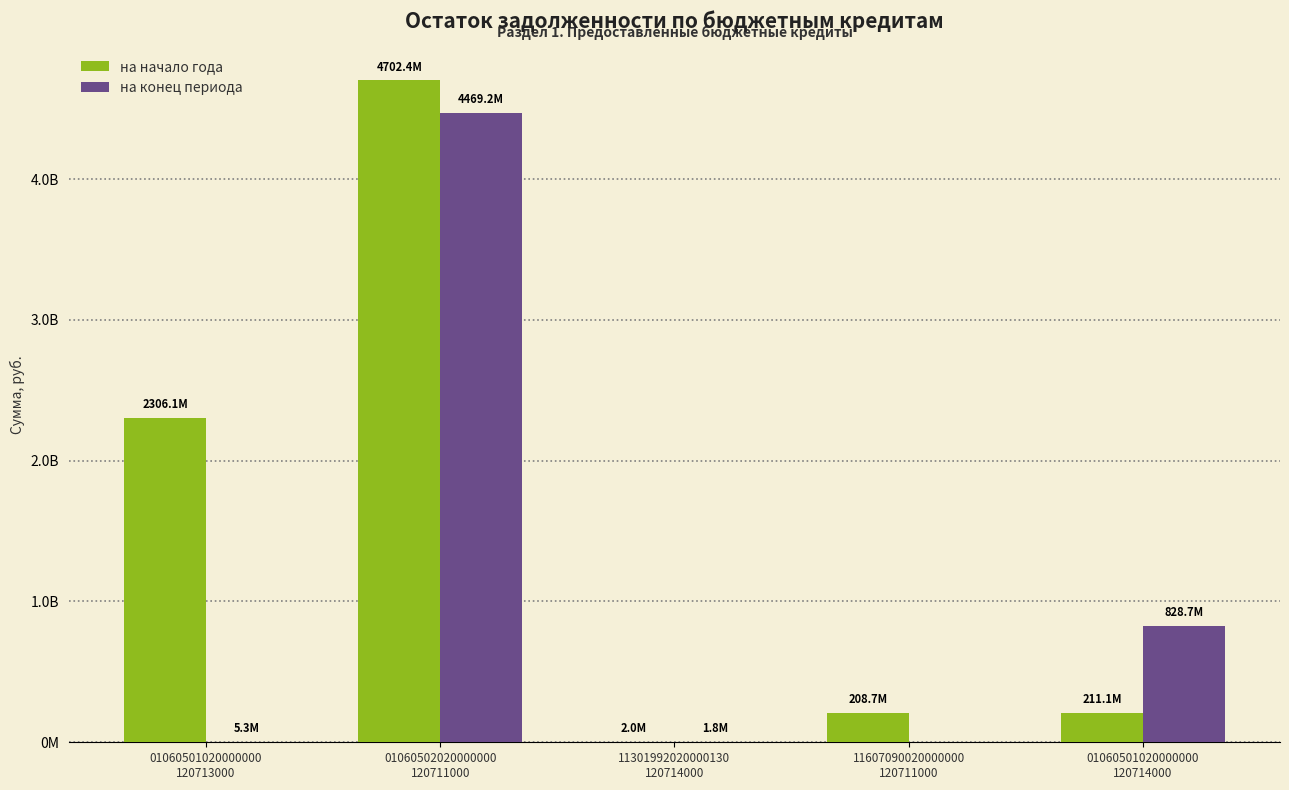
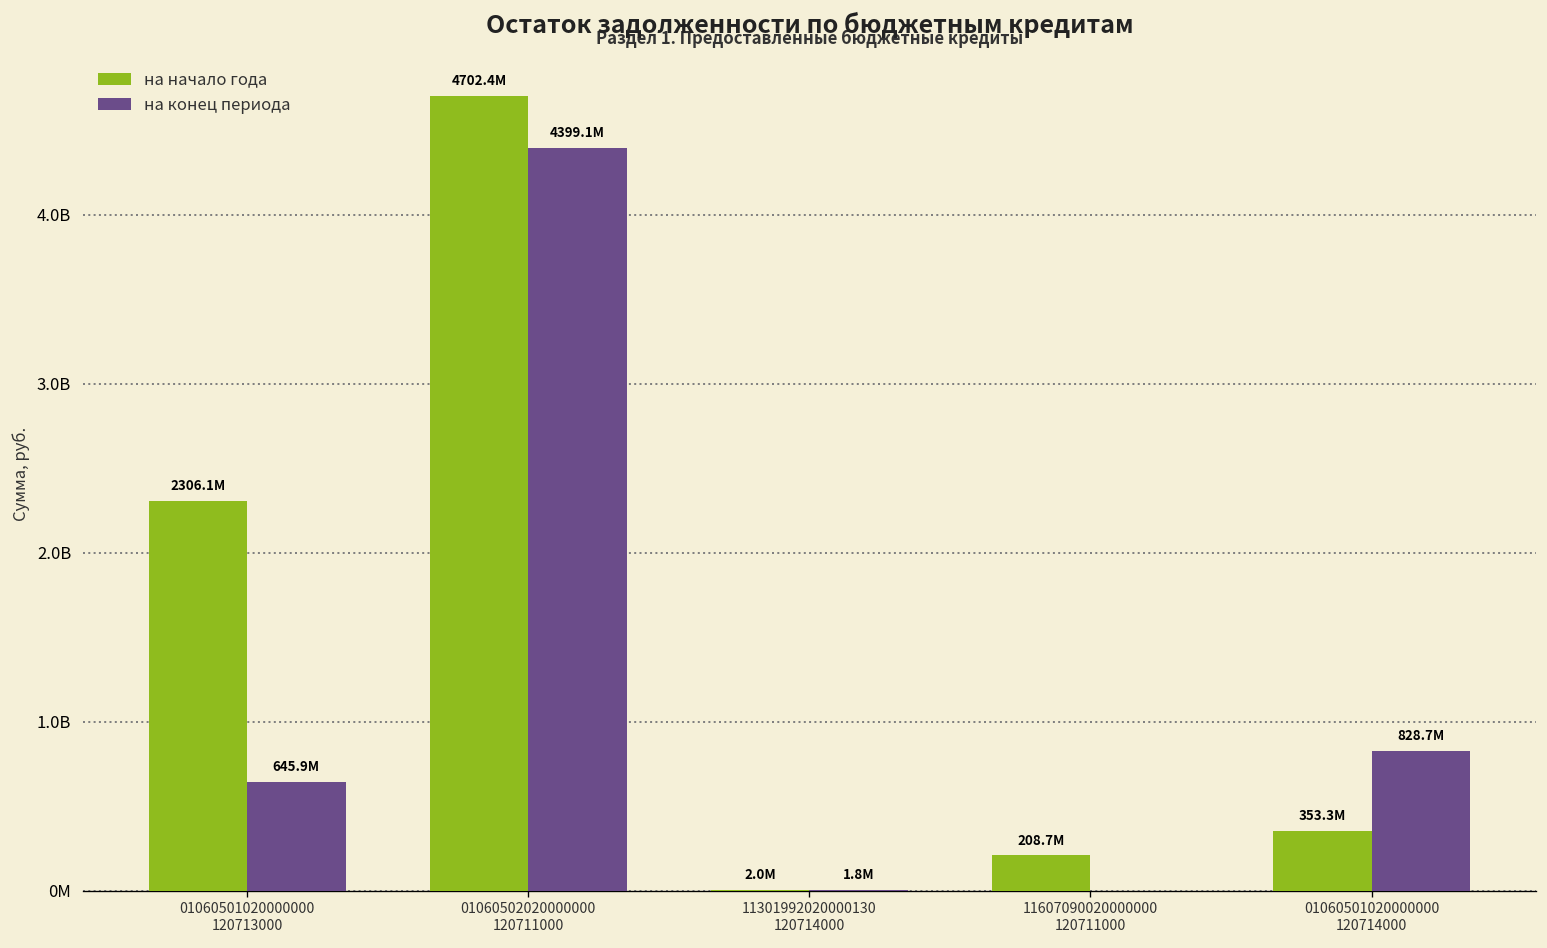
на конец периода, 01060501020000000 120713000: 5.3M -> 645.9M
на конец периода, 01060502020000000 120711000: 4469.2M -> 4399.1M
на начало года, 01060501020000000 120714000: 211.1M -> 353.3M
